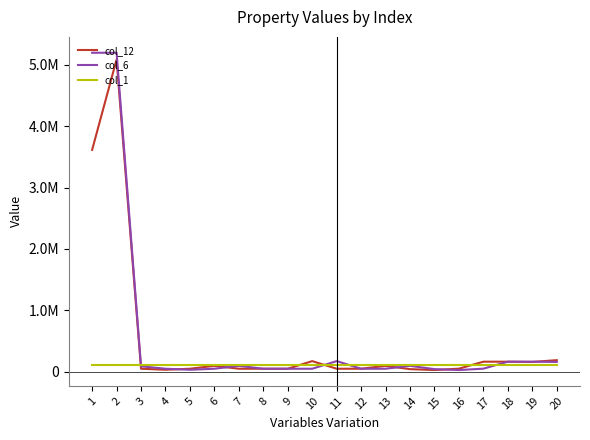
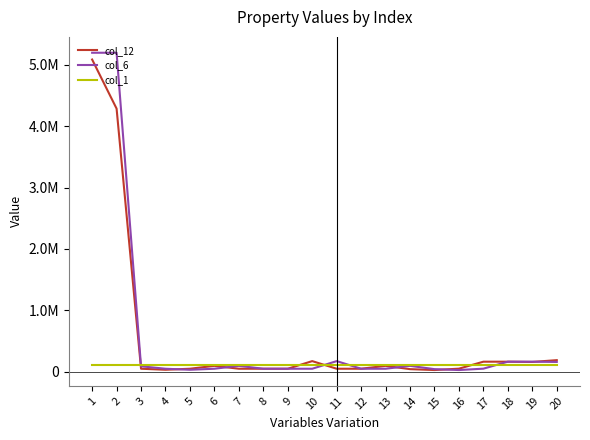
col_12, 1: 3600000 -> 5100000
col_12, 2: 5100000 -> 4300000
